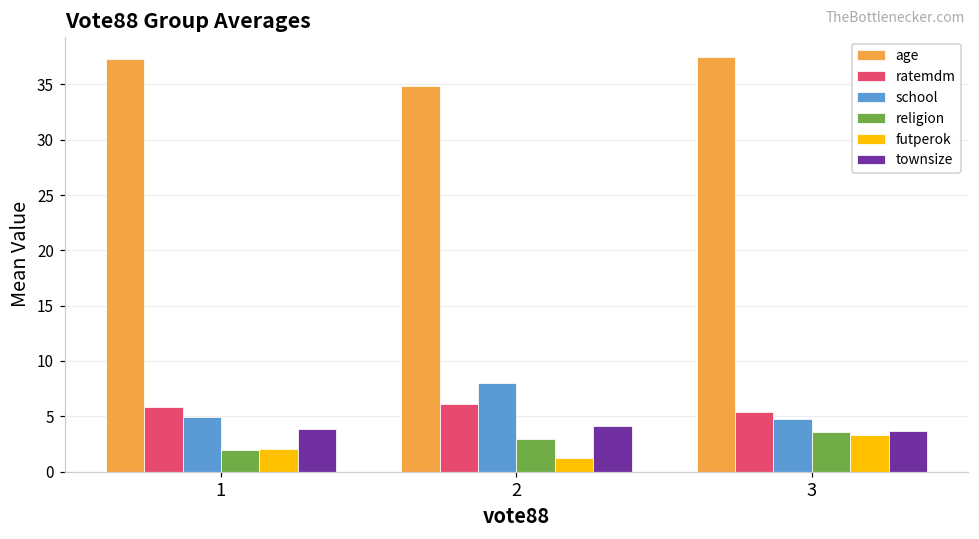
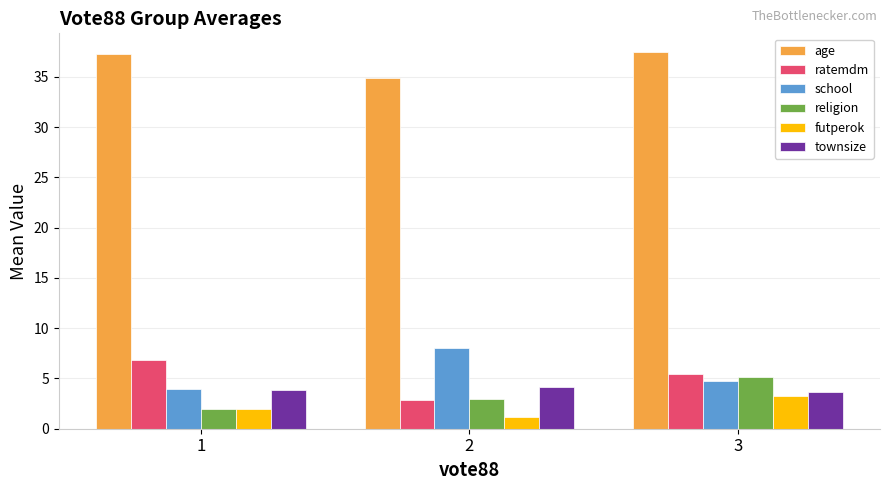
ratemdm, 1: 5.8 -> 6.8
school, 1: 5.0 -> 3.9
ratemdm, 2: 6.1 -> 2.9
religion, 3: 3.5 -> 5.1
